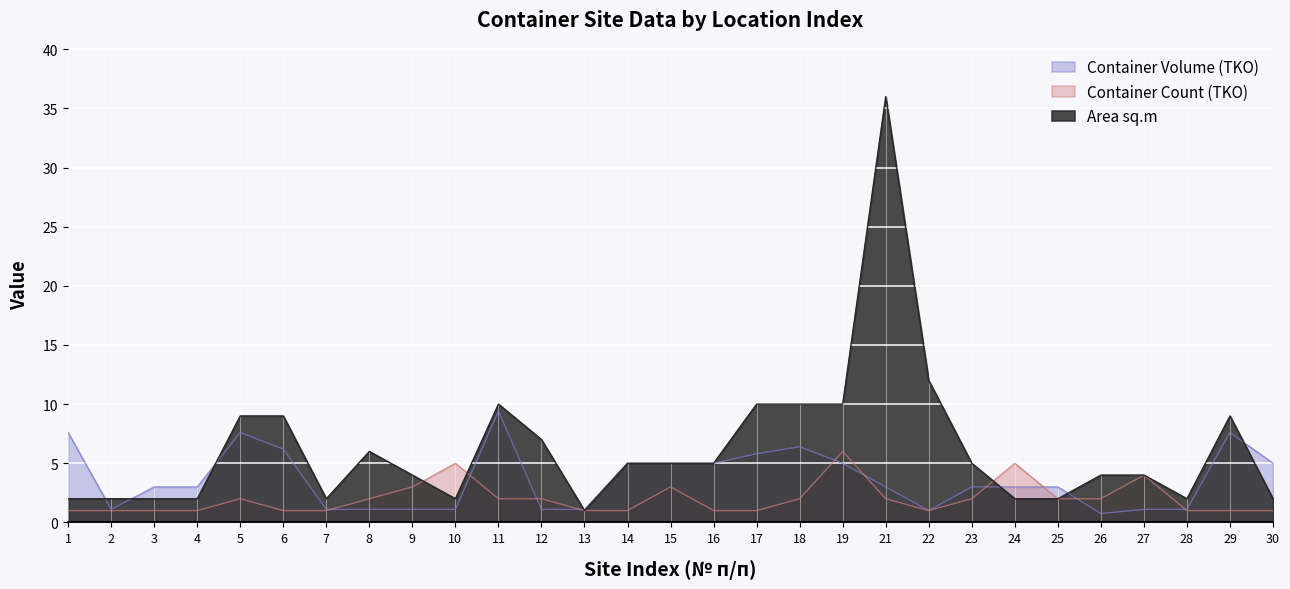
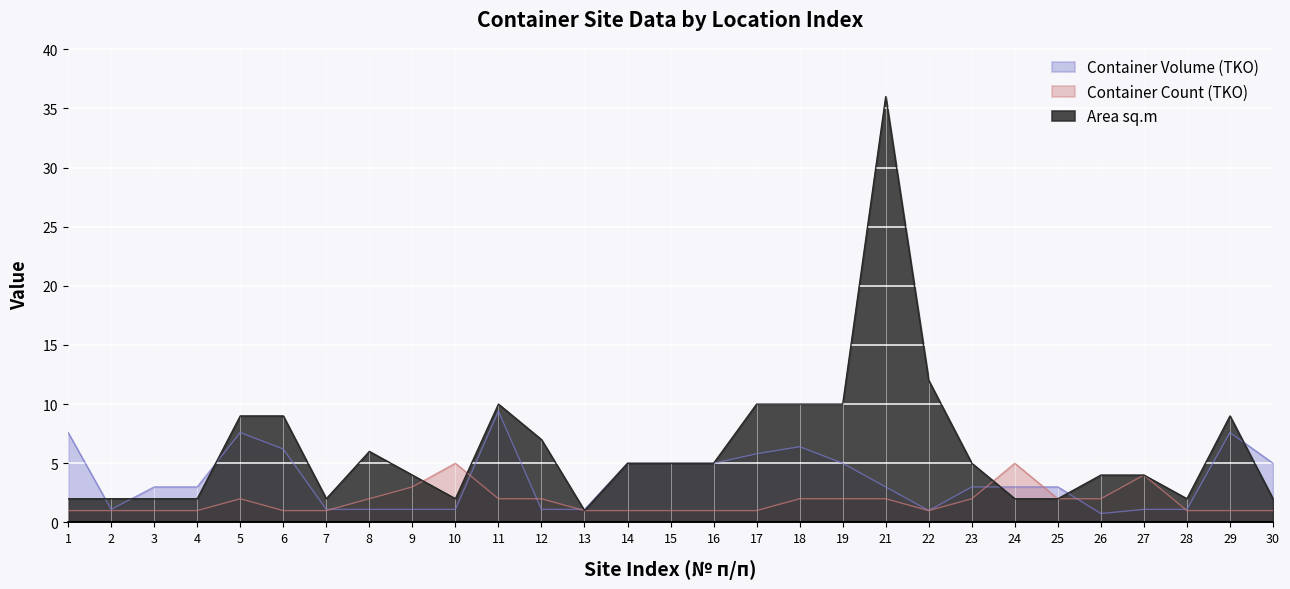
Container Count (TKO), 15: 3 -> 1
Container Count (TKO), 19: 6 -> 2
